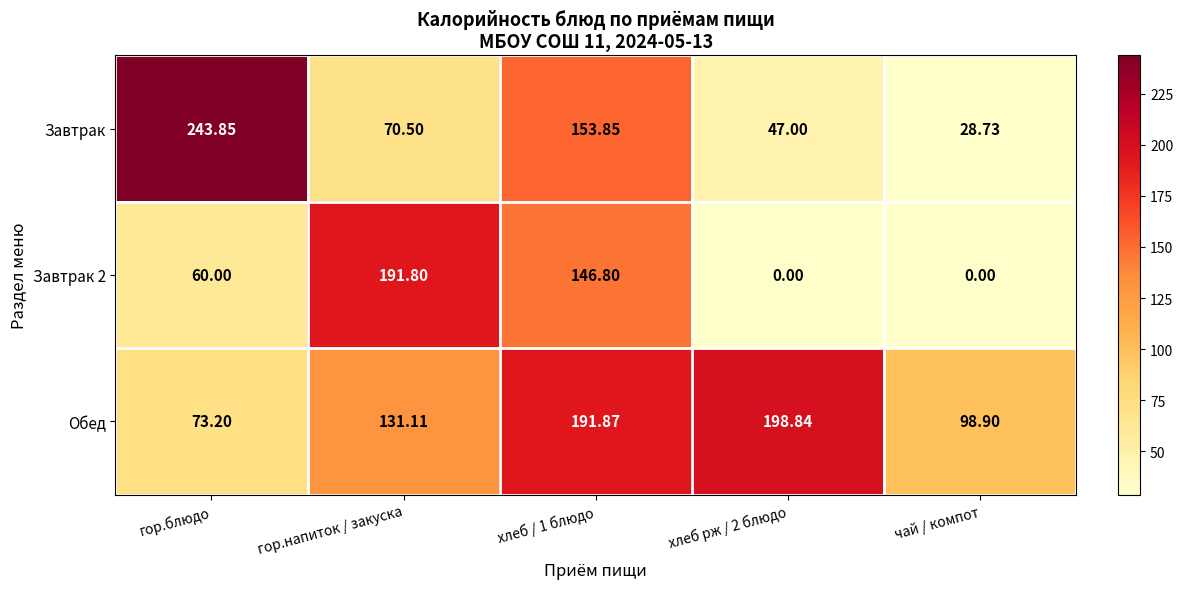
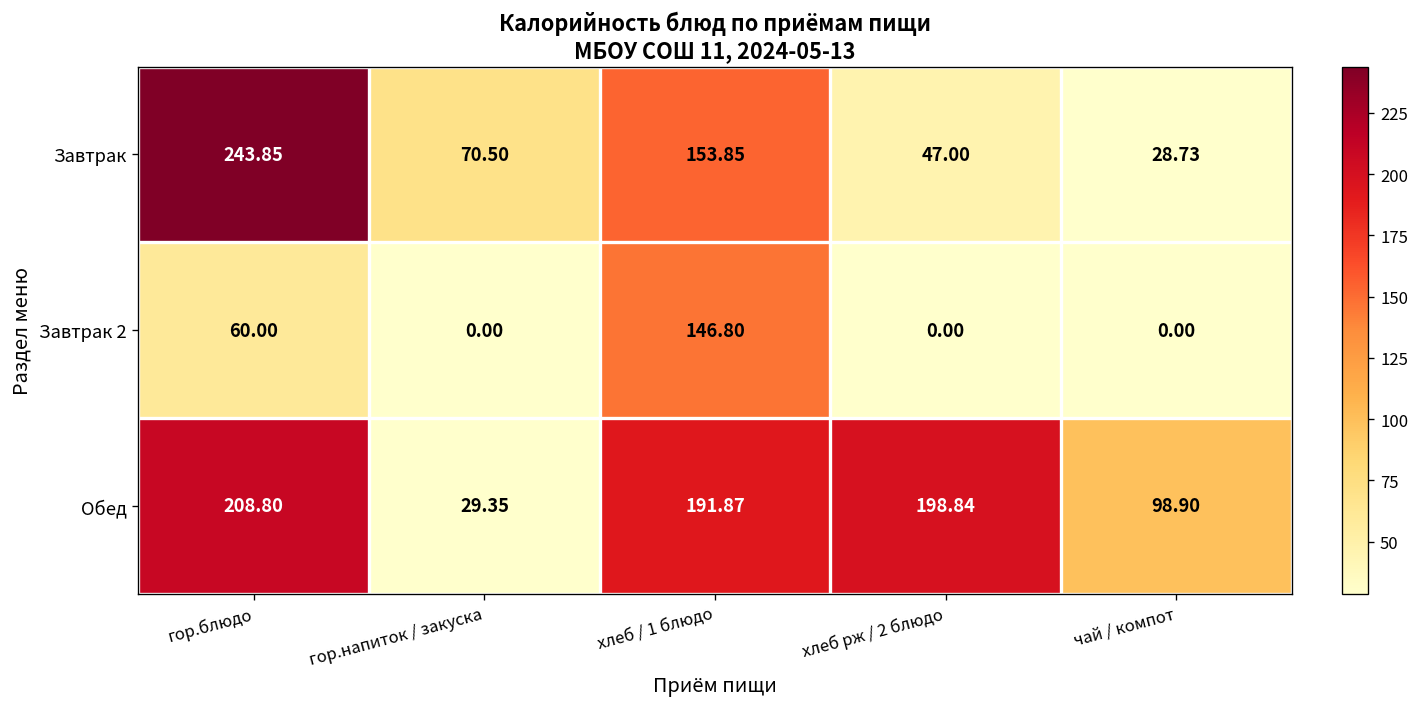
Завтрак 2, гор.напиток / закуска: 191.80 -> 0.00
Обед, гор.блюдо: 73.20 -> 208.80
Обед, гор.напиток / закуска: 131.11 -> 29.35
